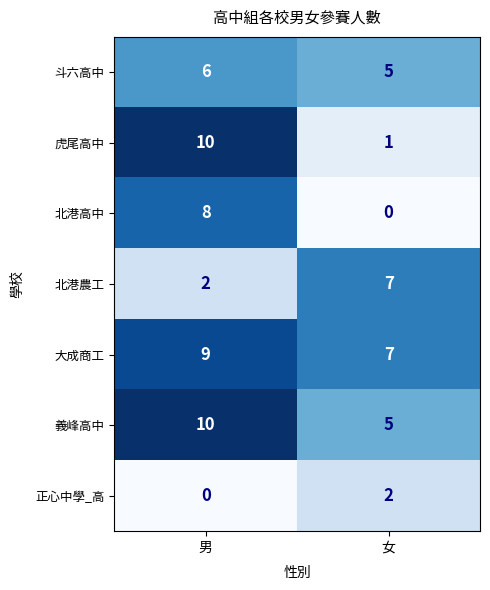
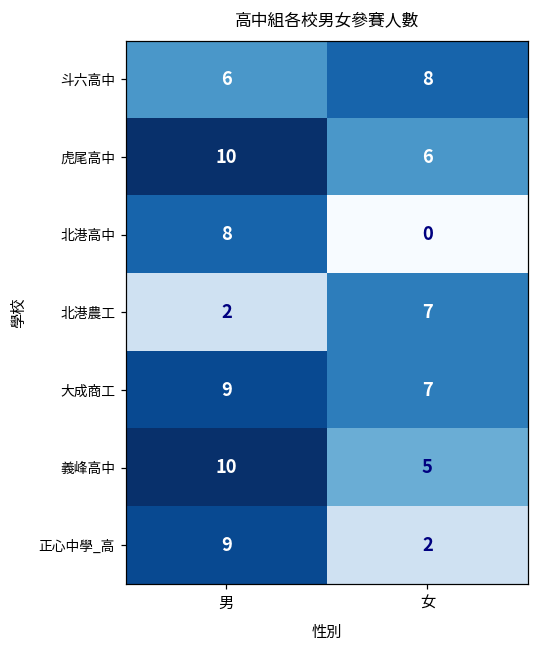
斗六高中, 女: 5 -> 8
虎尾高中, 女: 1 -> 6
正心中學_高, 男: 0 -> 9
